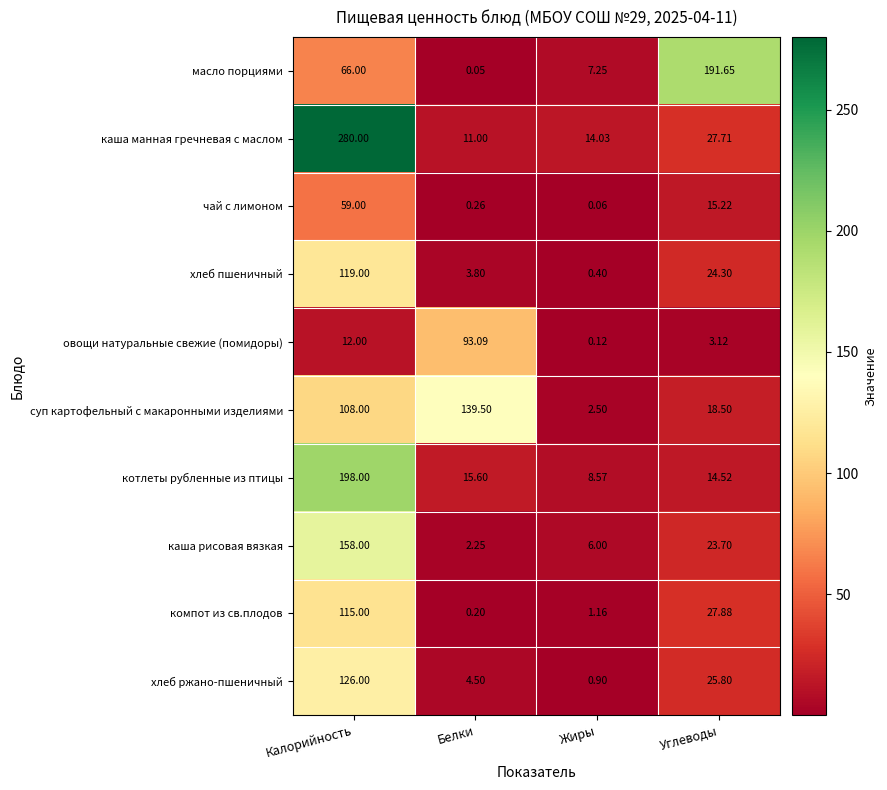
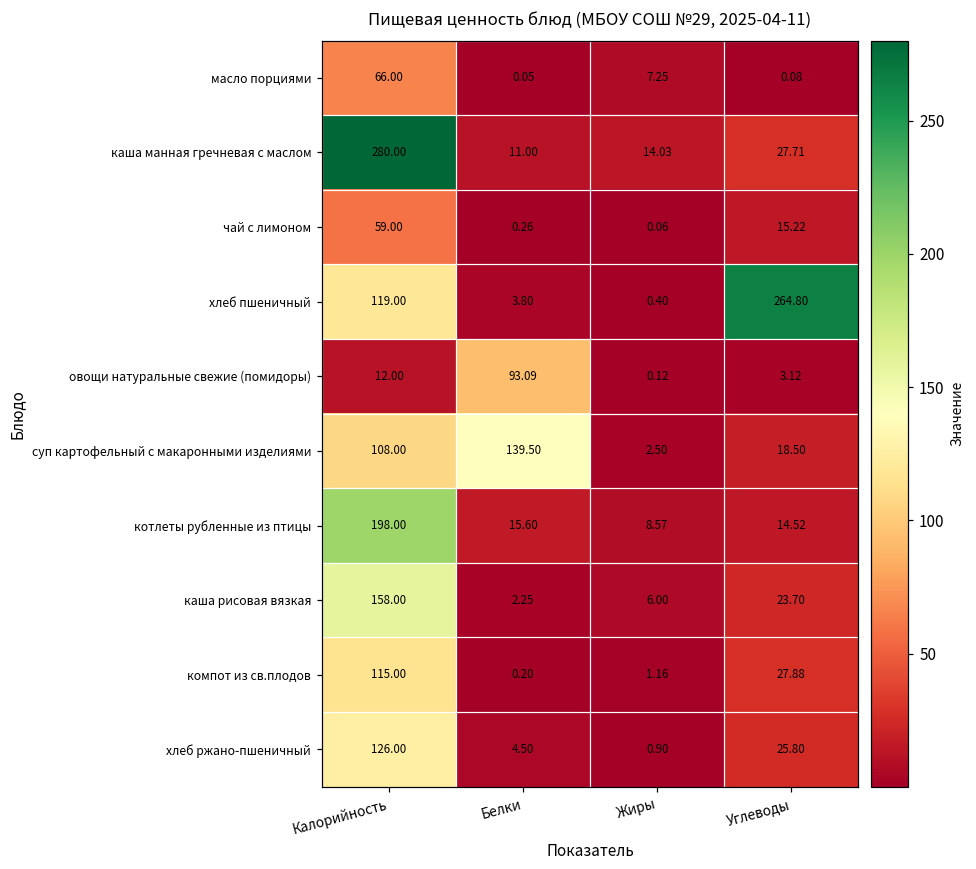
масло порциями, Углеводы: 191.65 -> 0.08
хлеб пшеничный, Углеводы: 24.30 -> 264.80
